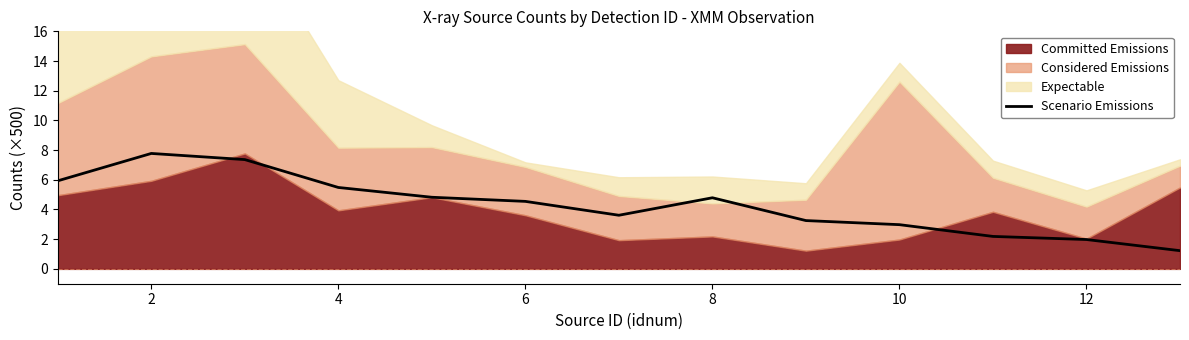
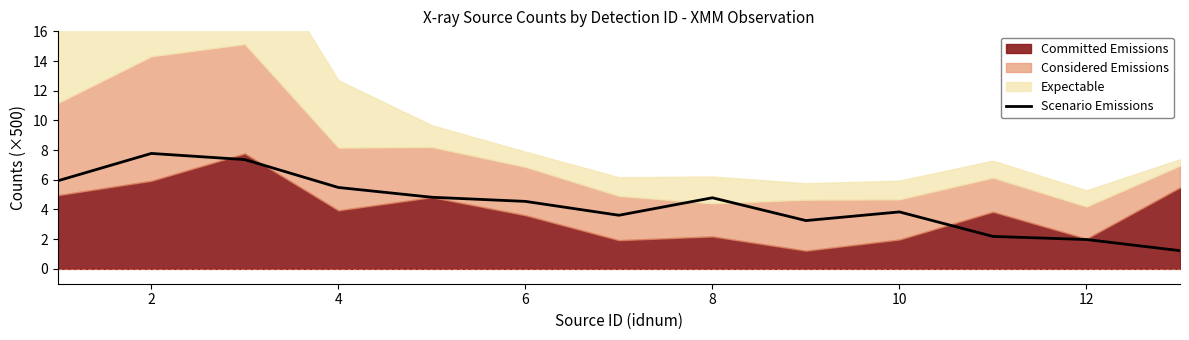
Expectable, 6: 0.3 -> 1.0
Scenario Emissions, 10: 3.0 -> 3.8
Considered Emissions, 10: 10.6 -> 2.7
